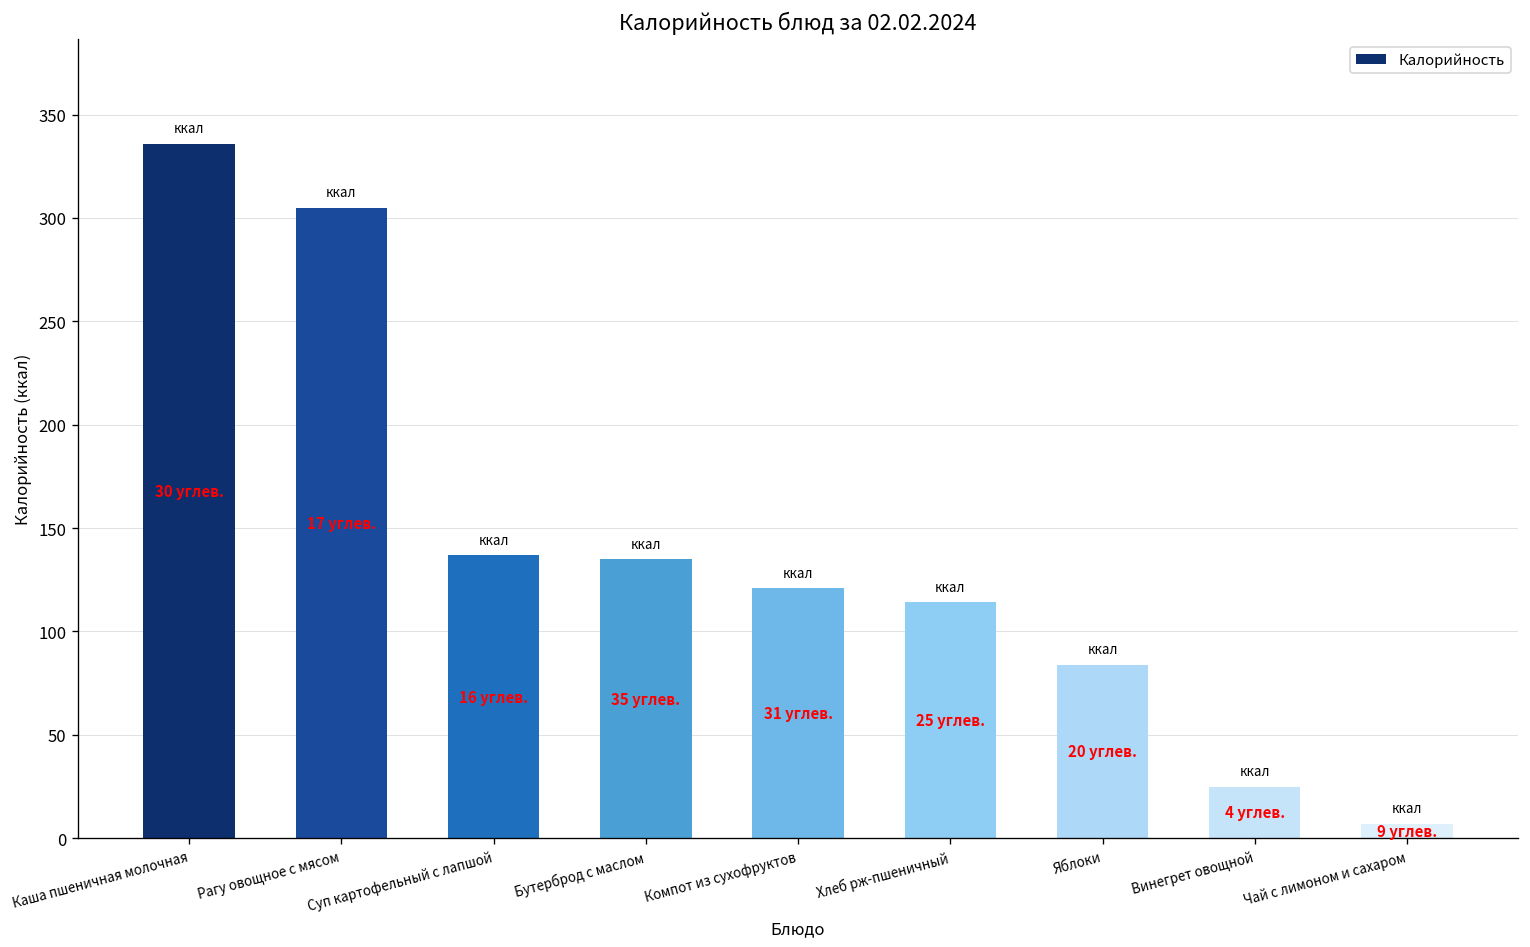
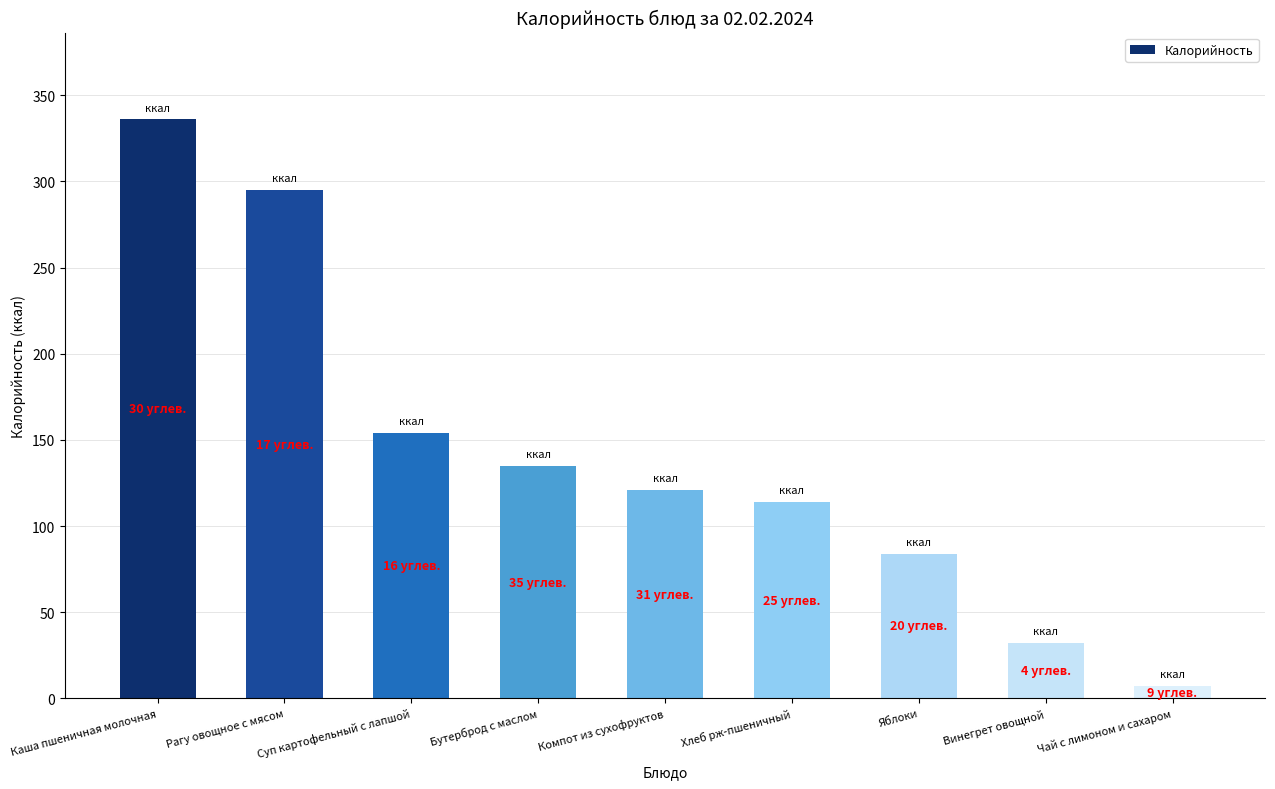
Рагу овощное с мясом: 305 -> 295
Суп картофельный с лапшой: 137 -> 154
Винегрет овощной: 25 -> 32
